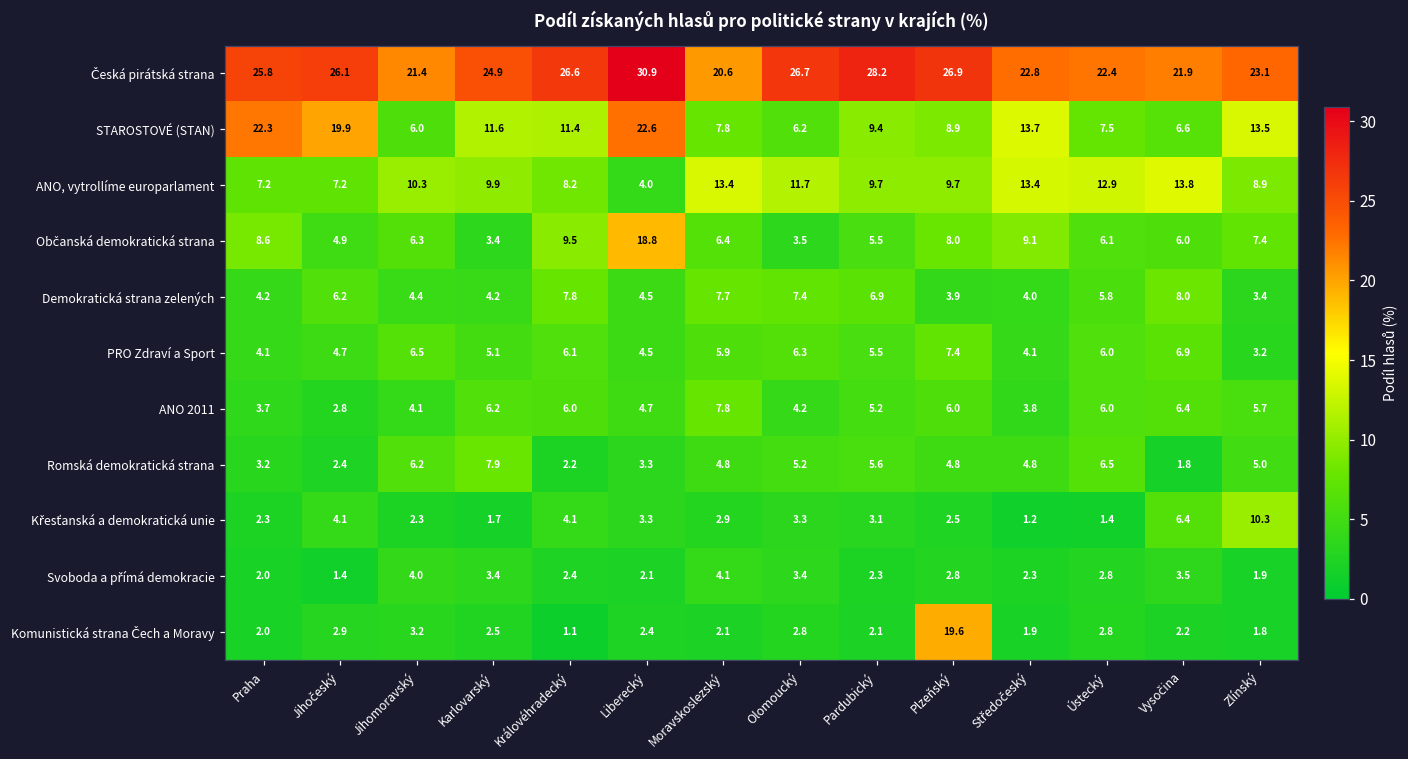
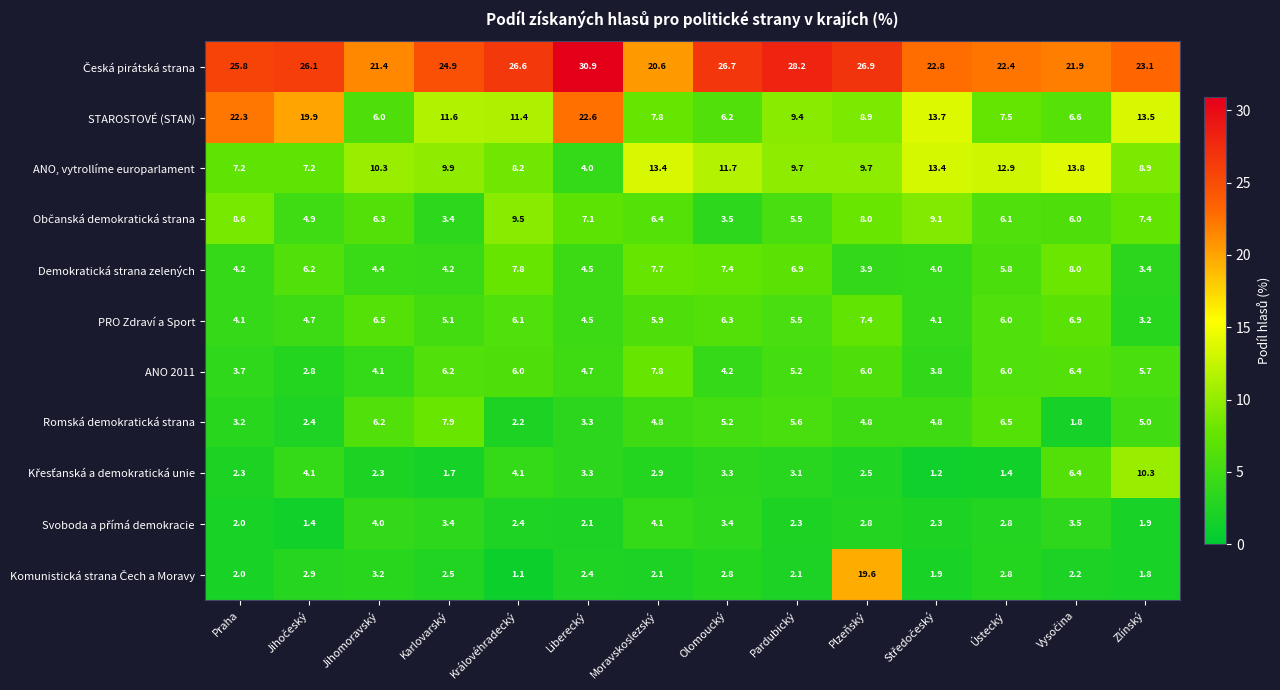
Občanská demokratická strana, Liberecký: 18.8 -> 7.1
